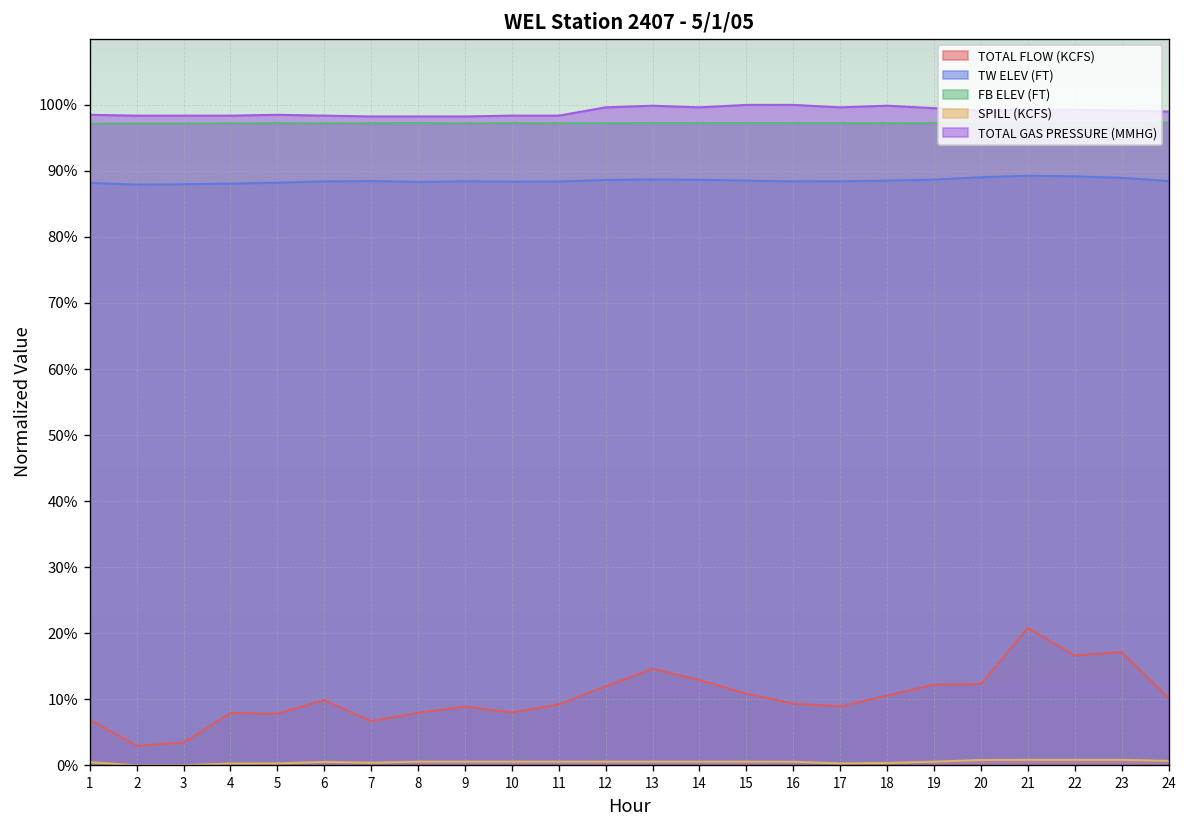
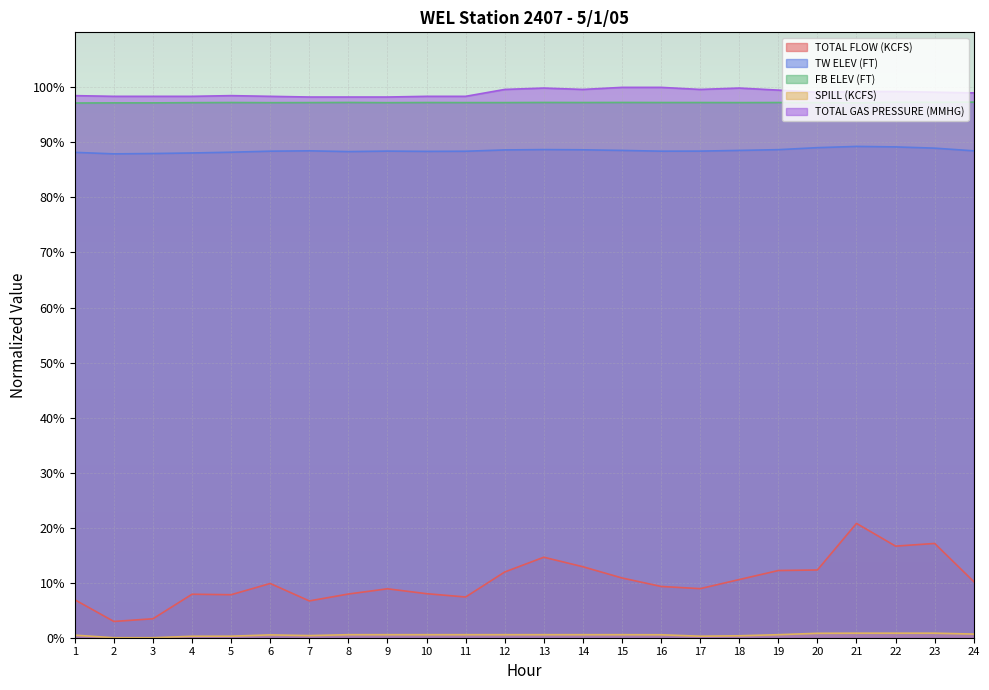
TOTAL FLOW (KCFS), 11: 9% -> 7%
